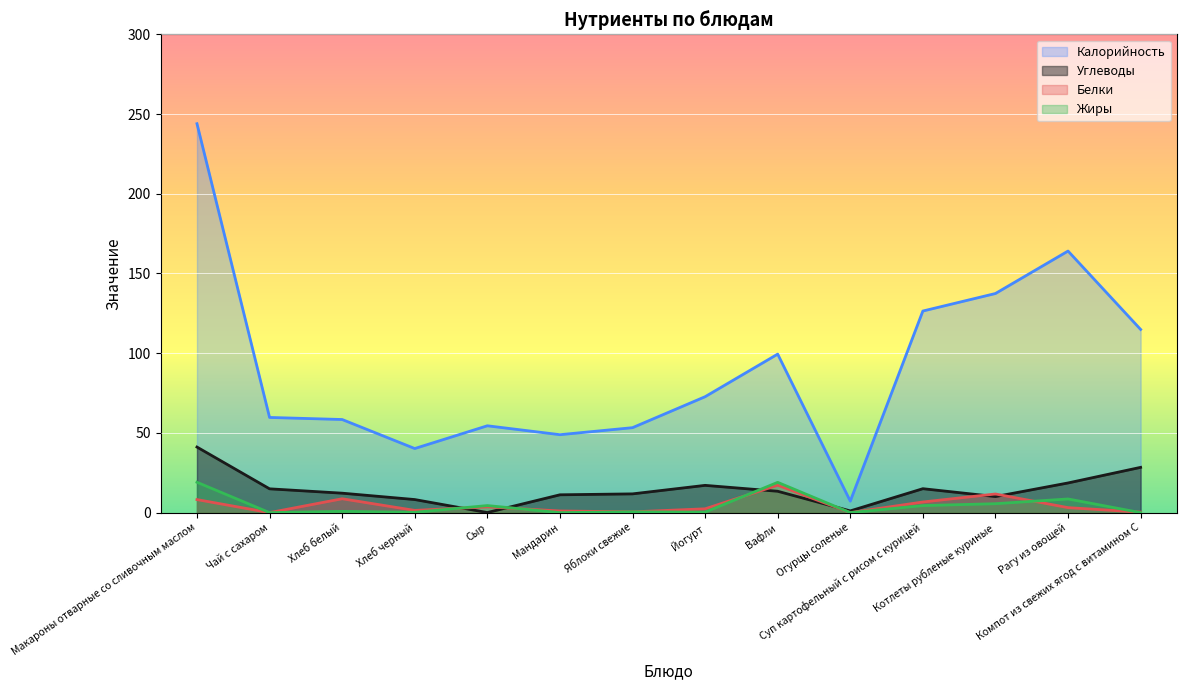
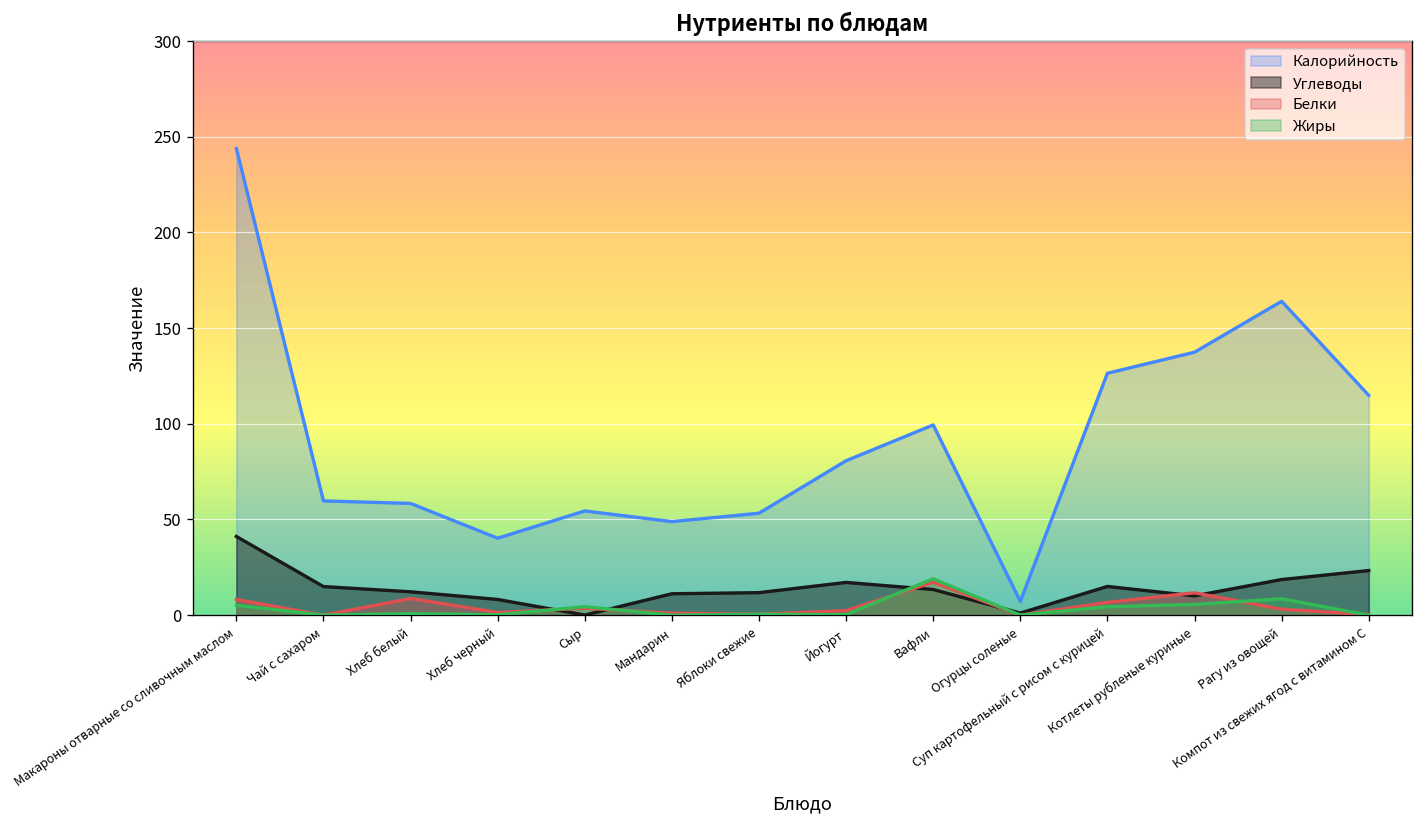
Жиры, Макароны отварные со сливочным маслом: 19 -> 5
Калорийность, Йогурт: 73 -> 81
Углеводы, Компот из свежих ягод с витамином С: 28 -> 23
